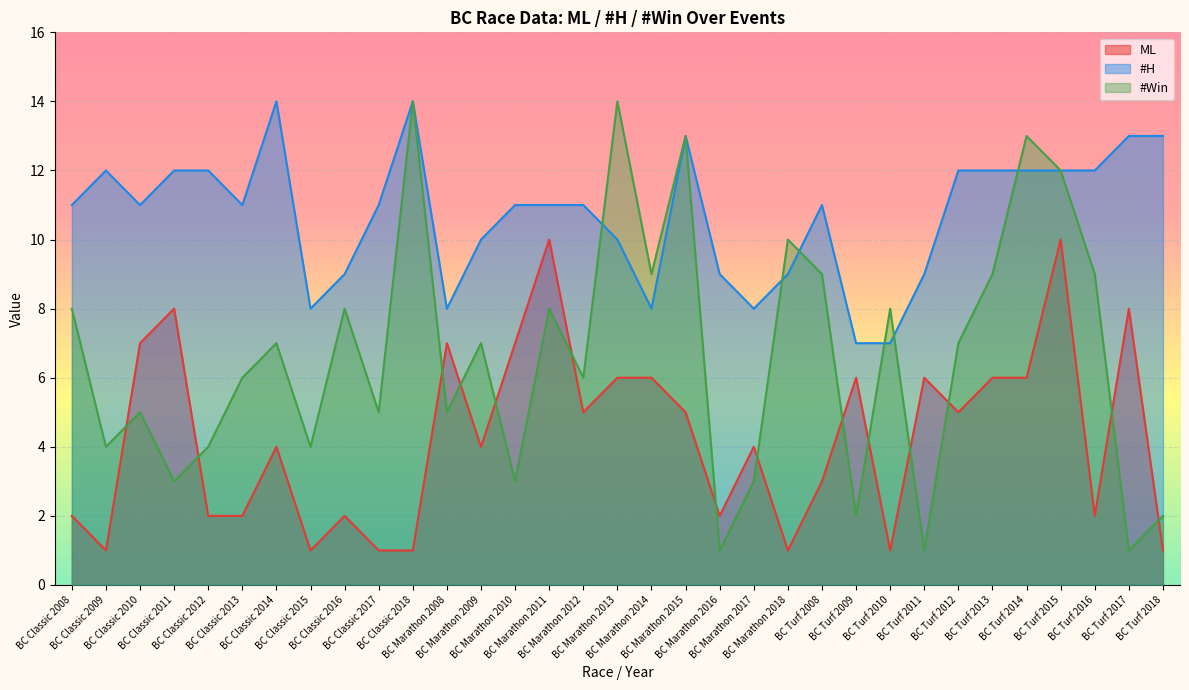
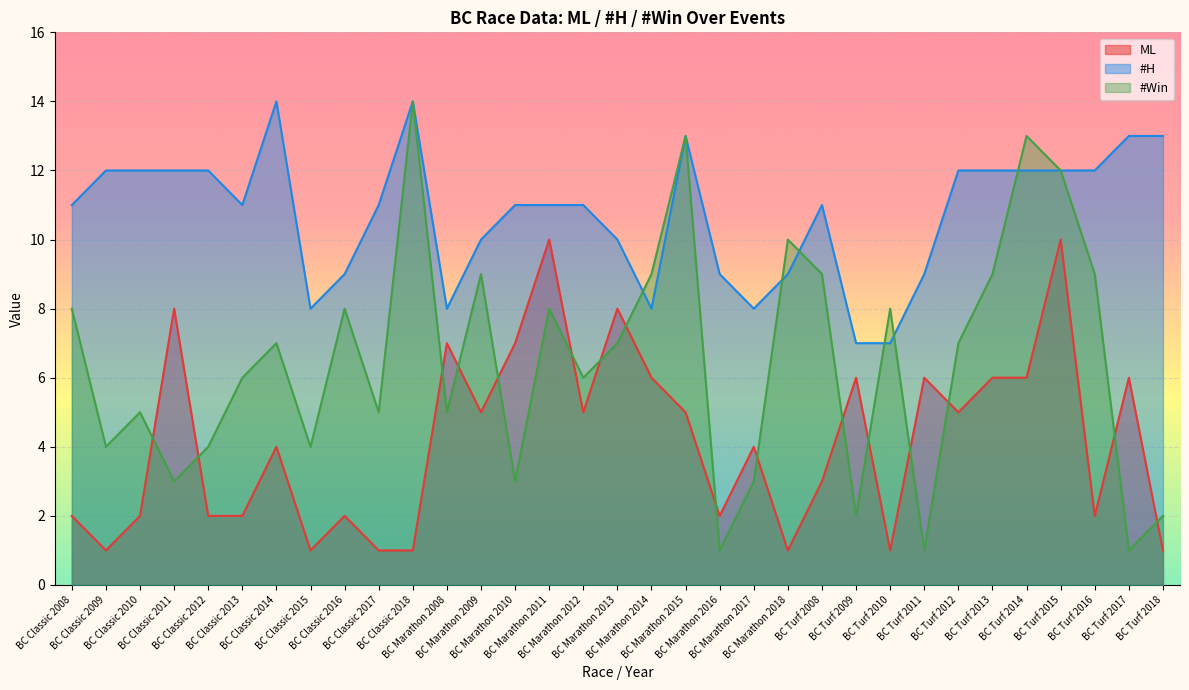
ML, BC Classic 2010: 7 -> 2
#H, BC Classic 2010: 11 -> 12
ML, BC Marathon 2009: 4 -> 5
#Win, BC Marathon 2009: 7 -> 9
ML, BC Marathon 2013: 6 -> 8
#Win, BC Marathon 2013: 14 -> 7
ML, BC Turf 2017: 8 -> 6
